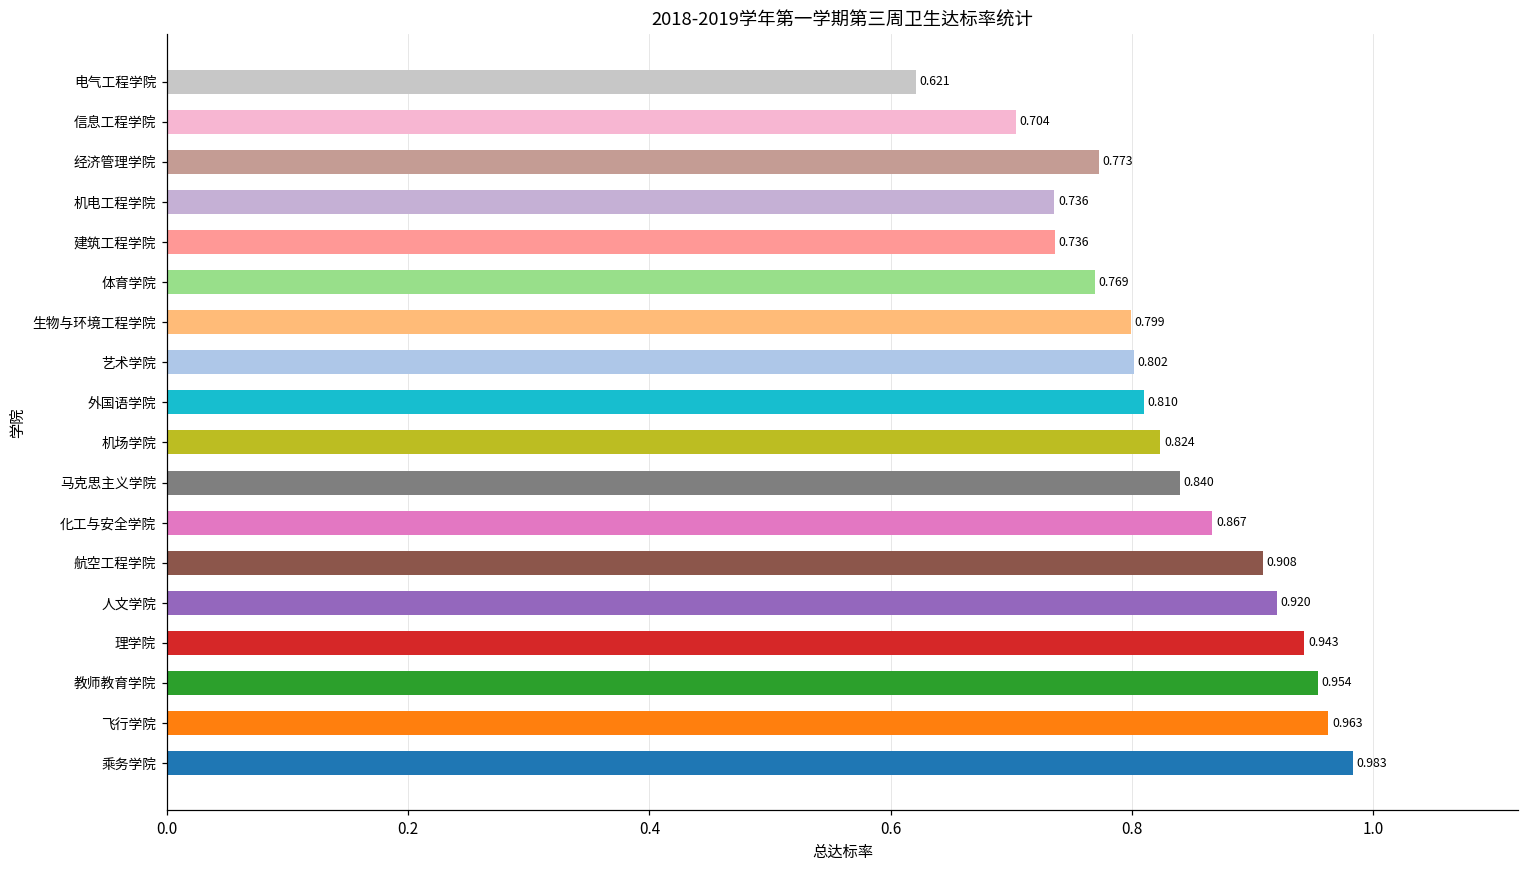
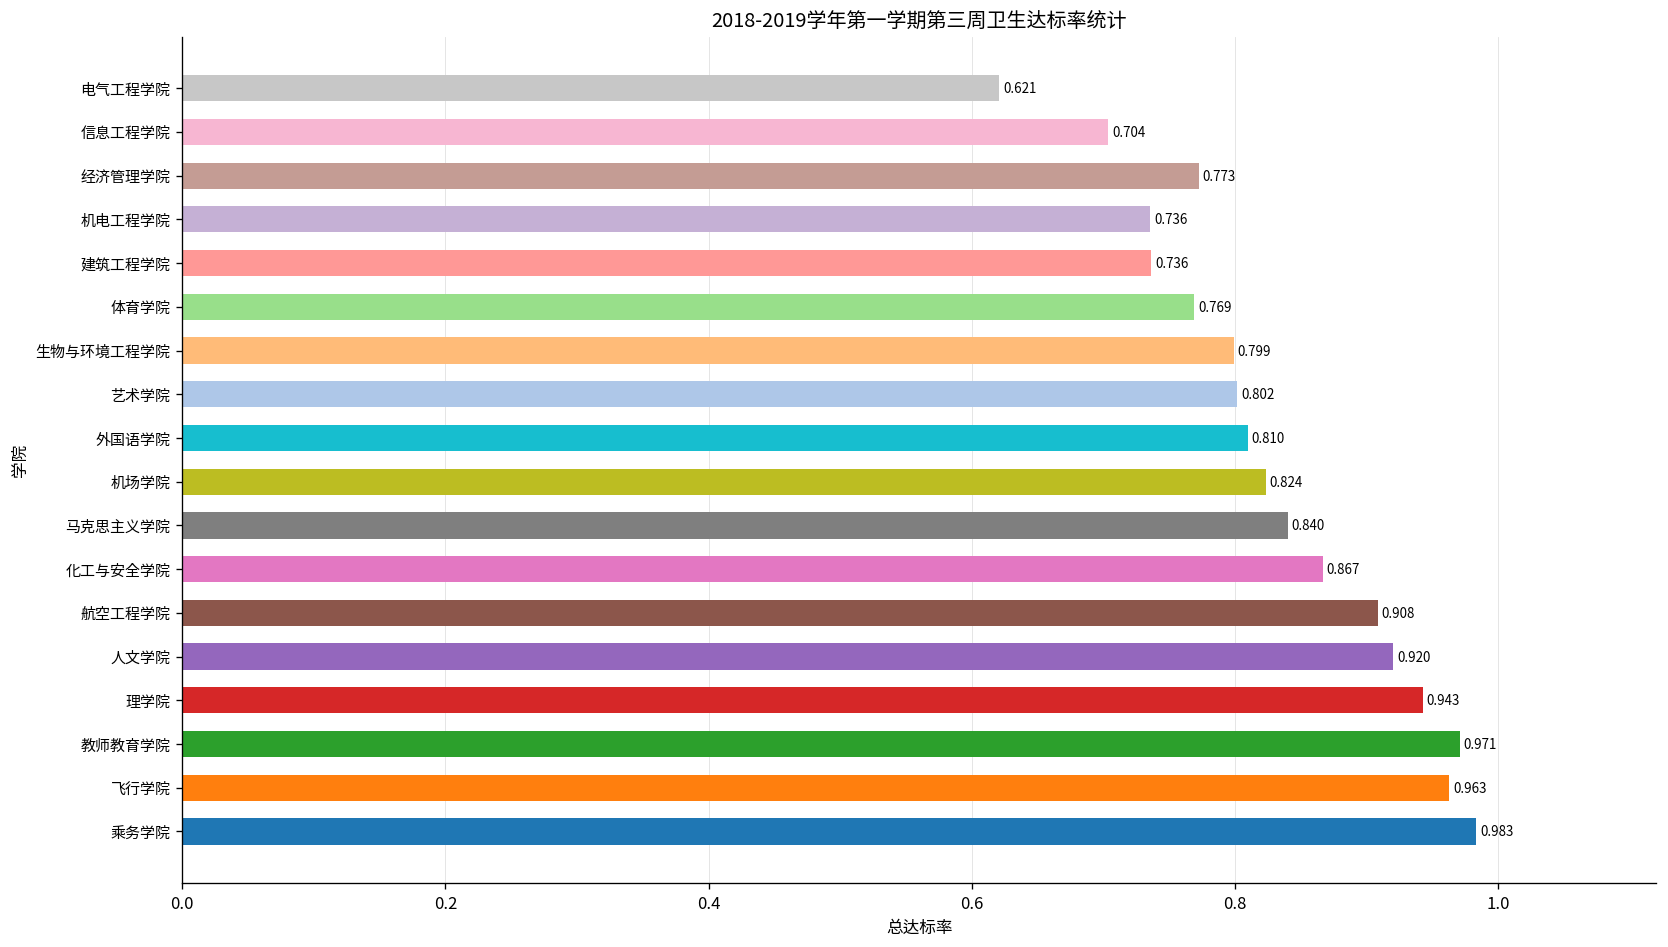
教师教育学院: 0.954 -> 0.971
